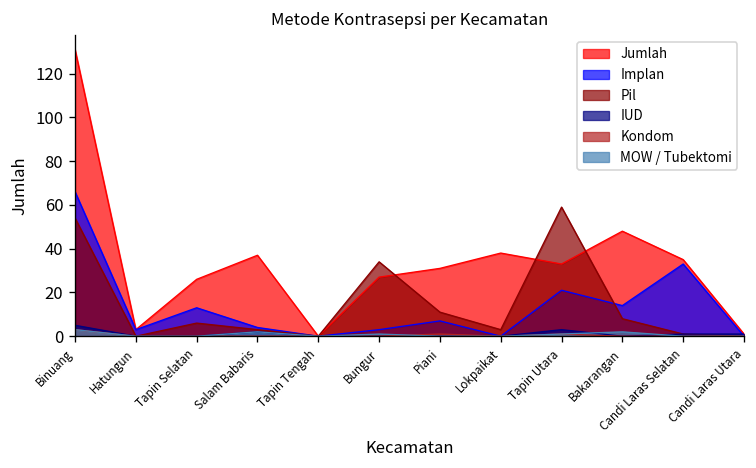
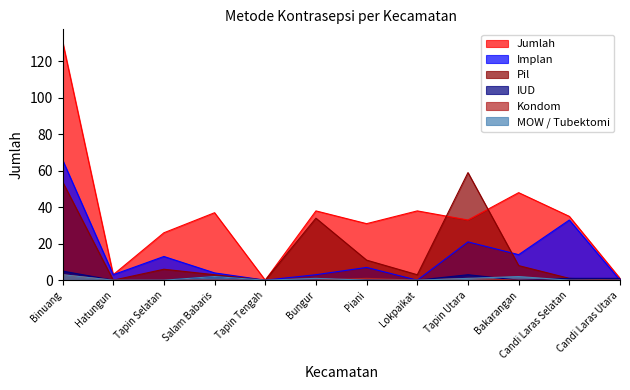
Jumlah, Bungur: 27 -> 38
